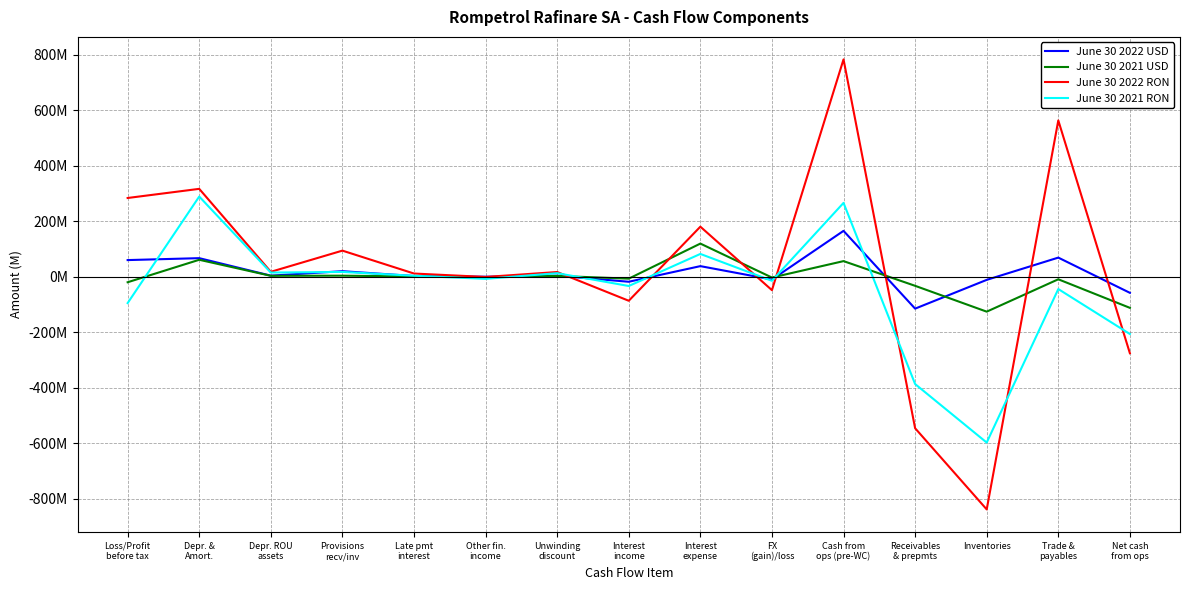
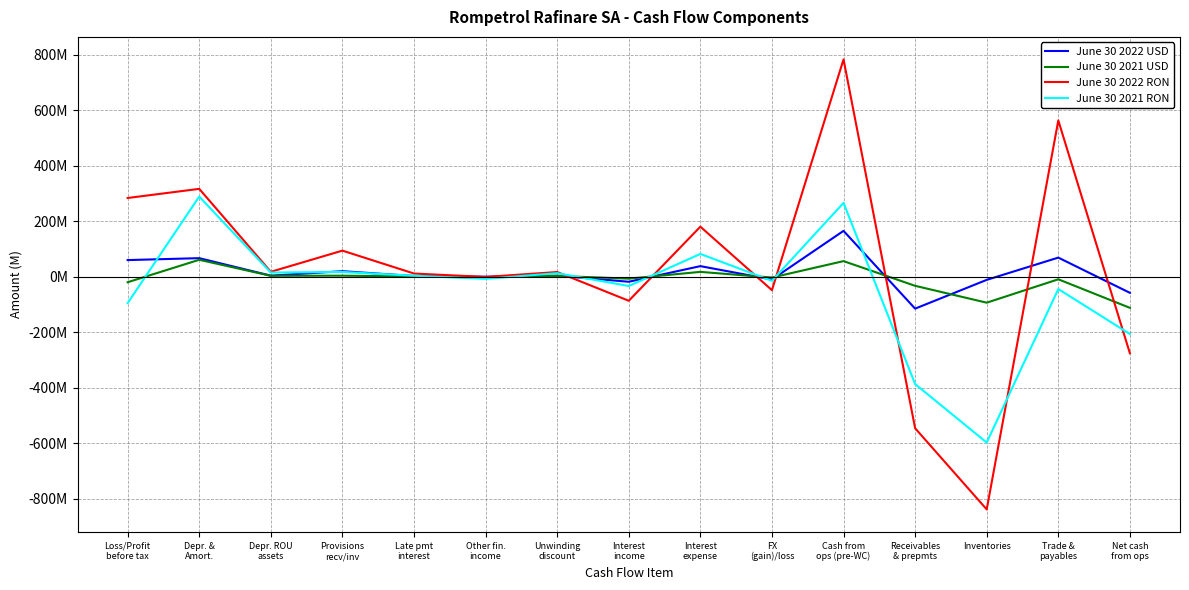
June 30 2021 USD, Interest expense: 120000000 -> 20000000
June 30 2021 USD, Inventories: -130000000 -> -90000000
